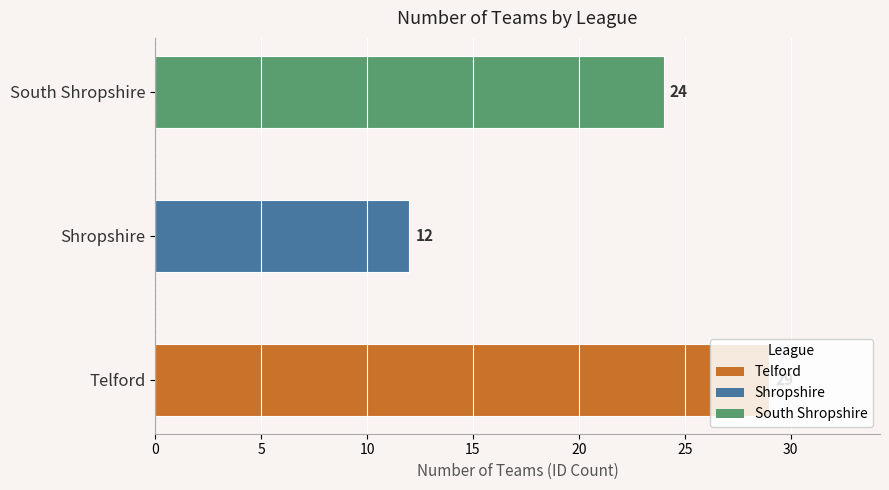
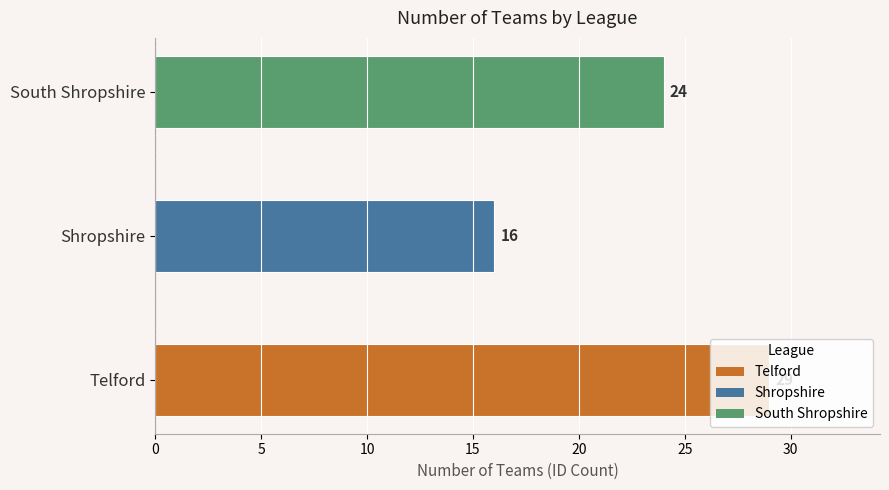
Shropshire: 12 -> 16
